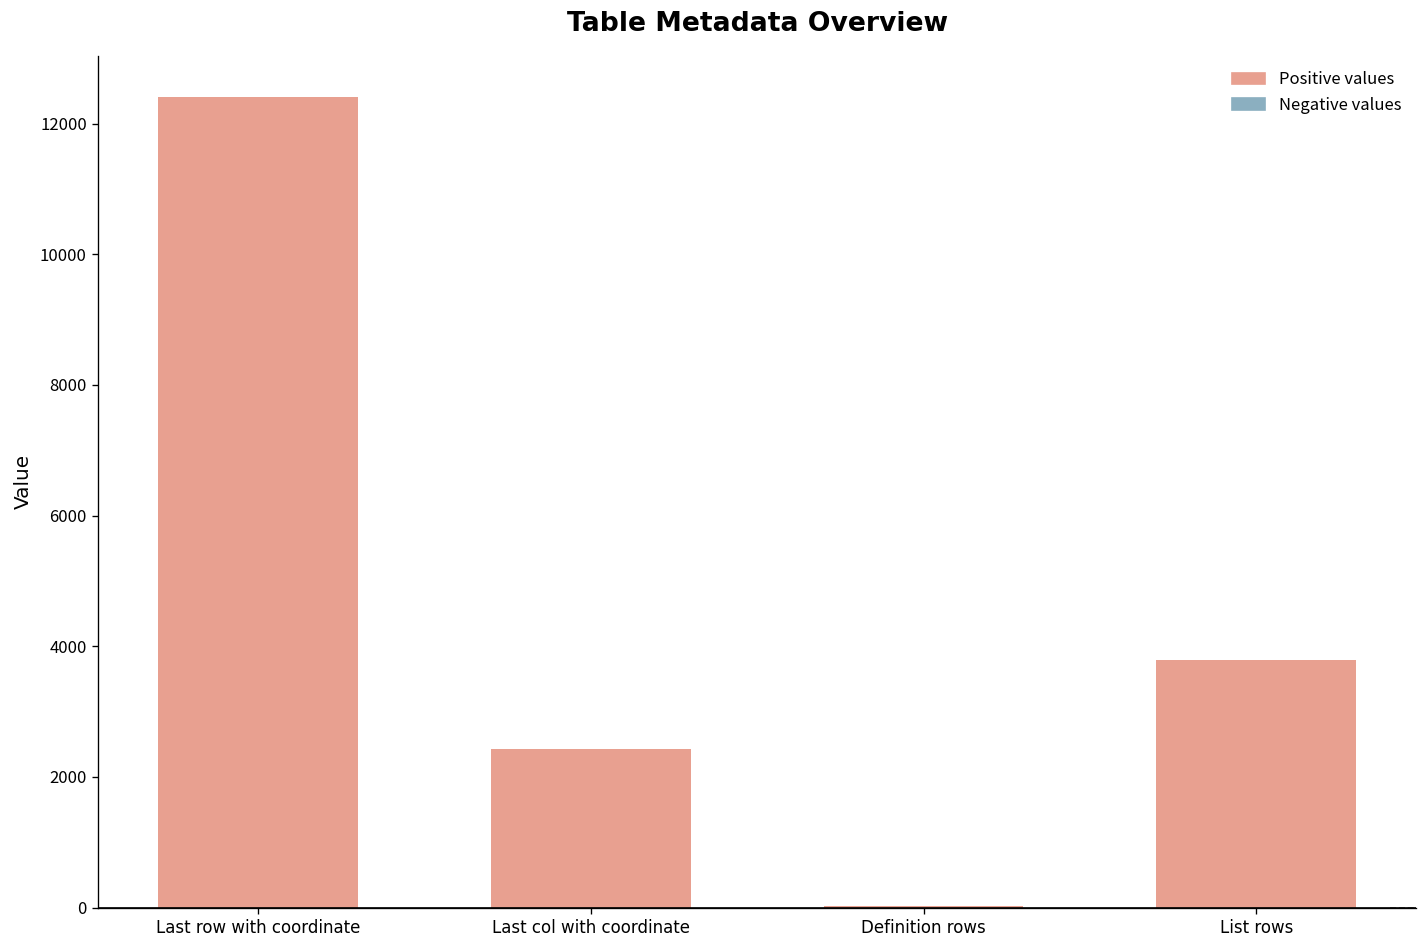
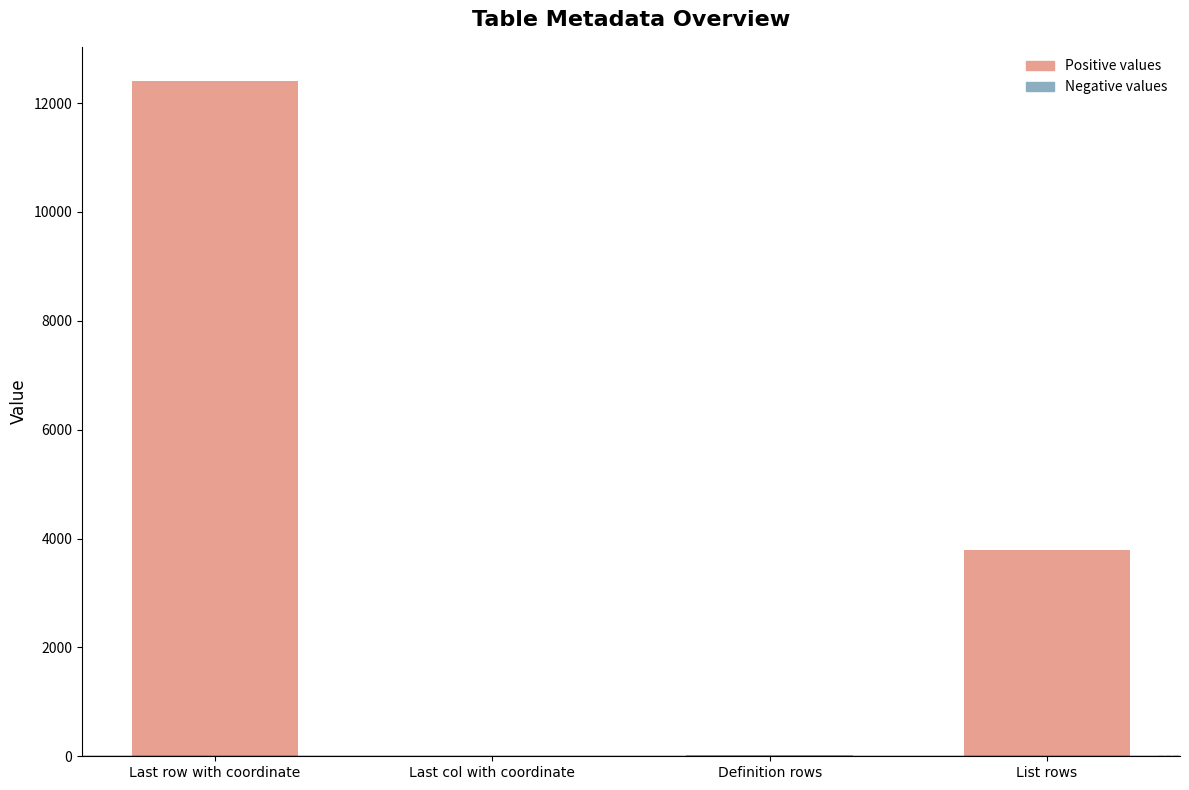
Last col with coordinate: 2400 -> 0
